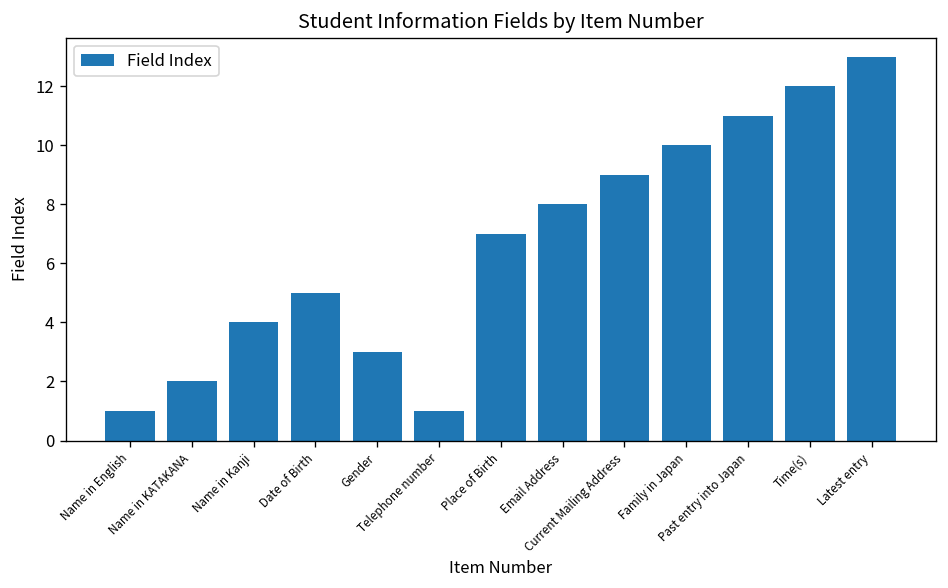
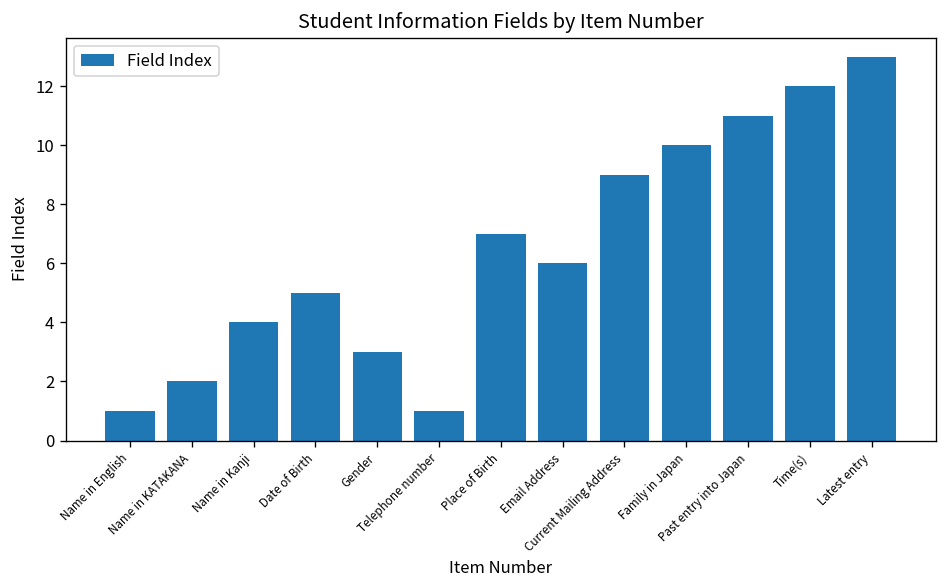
Email Address: 8 -> 6
